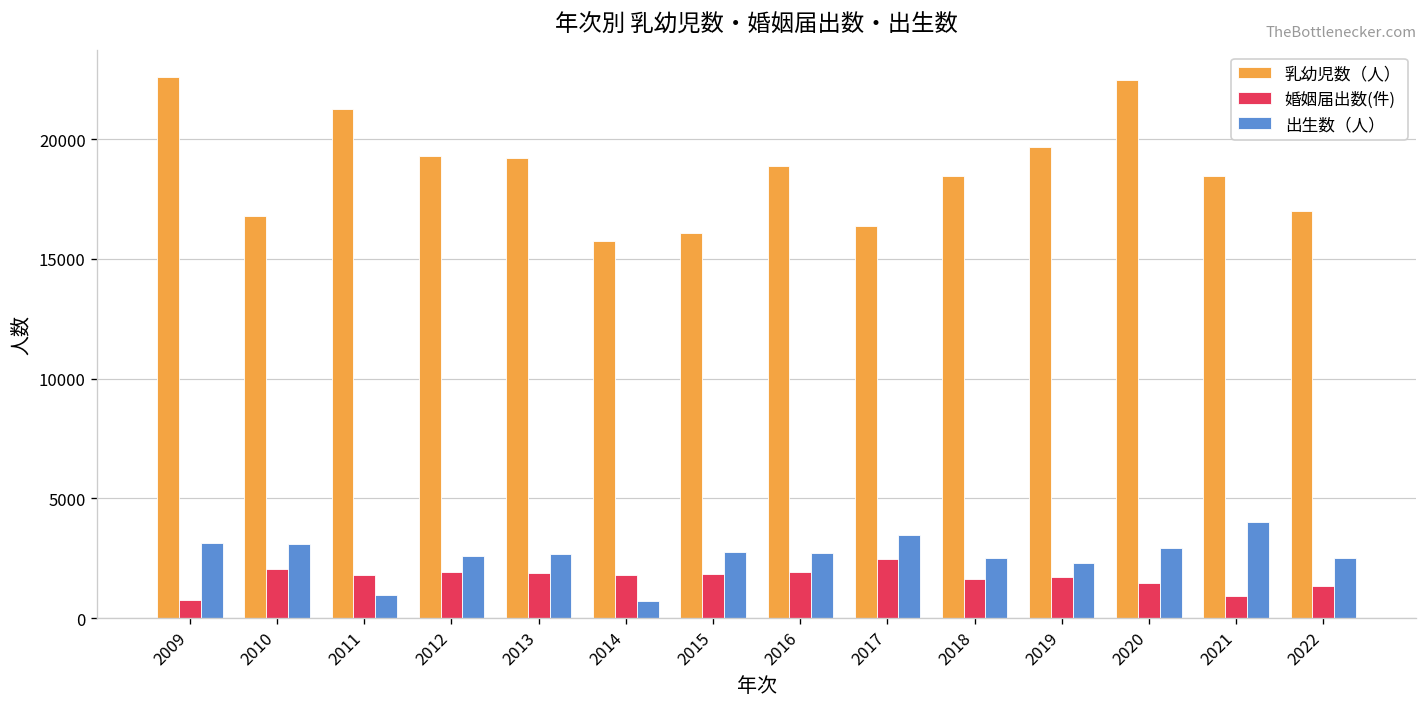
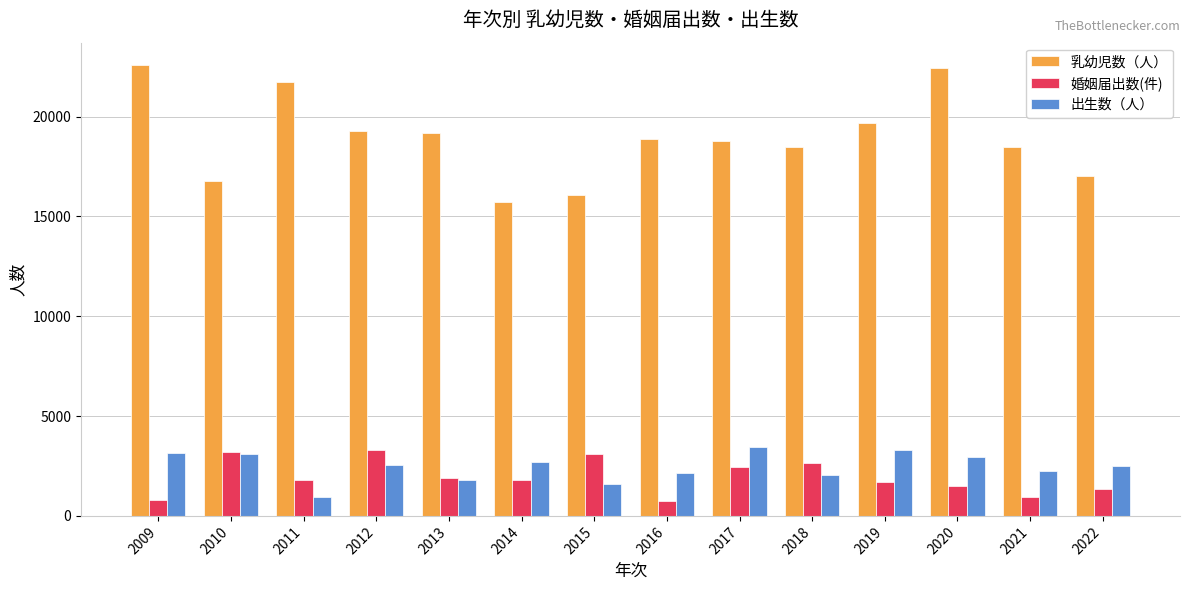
婚姻届出数(件), 2010: 2000 -> 3200
乳幼児数（人）, 2011: 21300 -> 21800
婚姻届出数(件), 2012: 1900 -> 3300
出生数（人）, 2013: 2700 -> 1800
出生数（人）, 2014: 700 -> 2700
婚姻届出数(件), 2015: 1800 -> 3100
出生数（人）, 2015: 2700 -> 1600
婚姻届出数(件), 2016: 1900 -> 800
出生数（人）, 2016: 2700 -> 2100
乳幼児数（人）, 2017: 16400 -> 18800
婚姻届出数(件), 2018: 1600 -> 2600
出生数（人）, 2018: 2500 -> 2000
出生数（人）, 2019: 2300 -> 3300
出生数（人）, 2021: 4000 -> 2200
